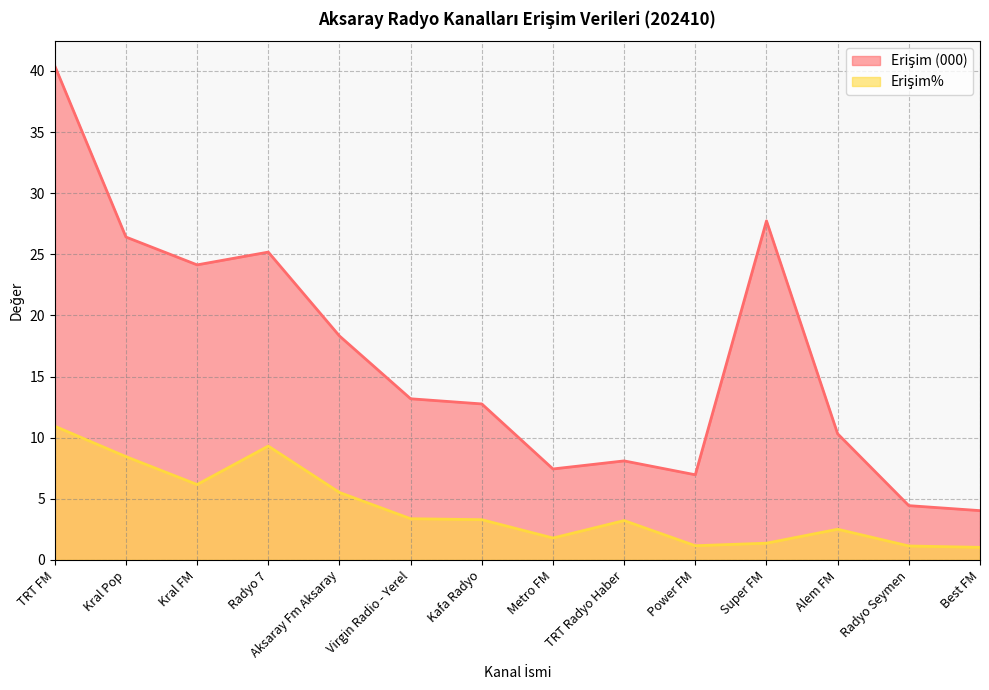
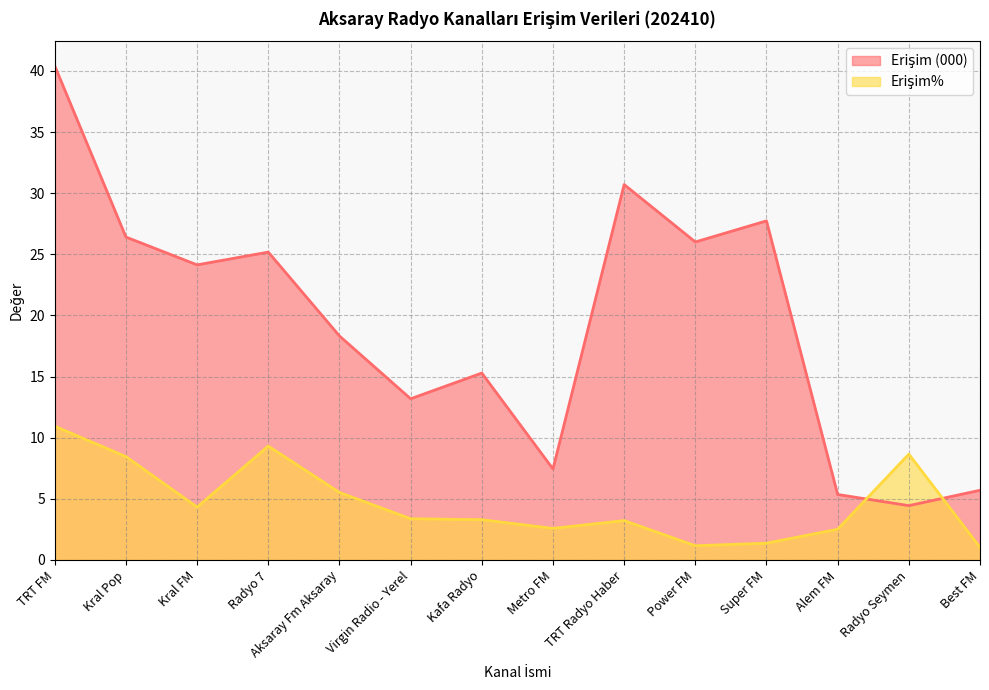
Erişim%, Kral FM: 6.2 -> 4.3
Erişim (000), Kafa Radyo: 12.8 -> 15.3
Erişim%, Metro FM: 1.8 -> 2.6
Erişim (000), TRT Radyo Haber: 8.1 -> 30.7
Erişim (000), Power FM: 7.0 -> 26.0
Erişim (000), Alem FM: 10.3 -> 5.4
Erişim%, Radyo Seymen: 1.1 -> 8.7
Erişim (000), Best FM: 4.0 -> 5.7
